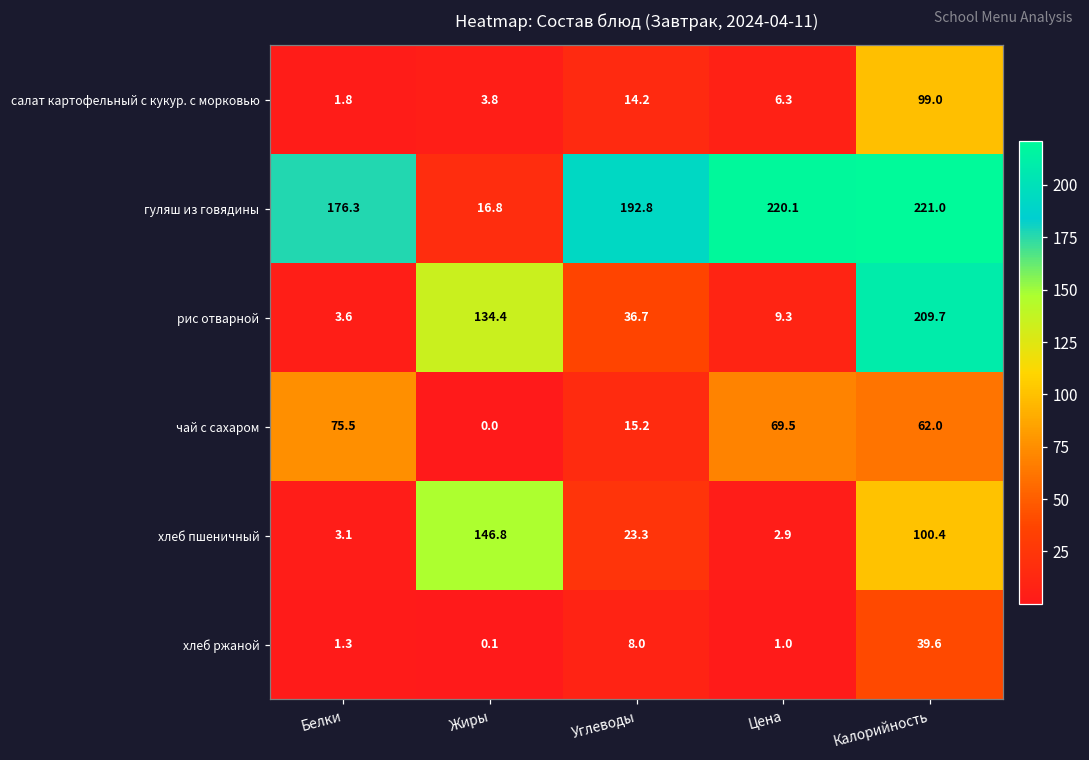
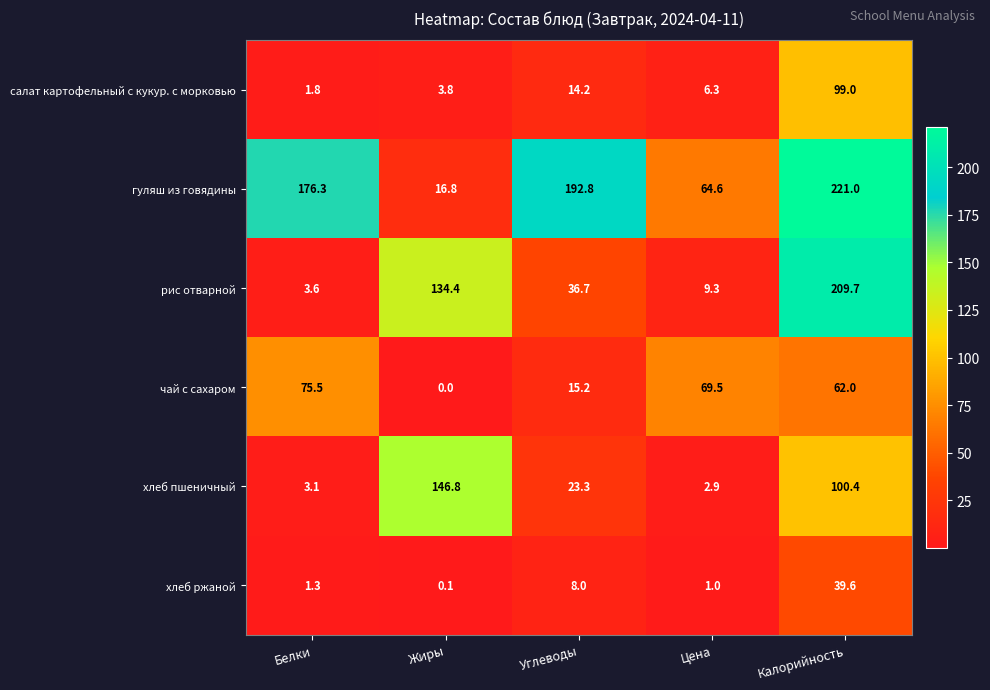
гуляш из говядины, Цена: 220.1 -> 64.6
